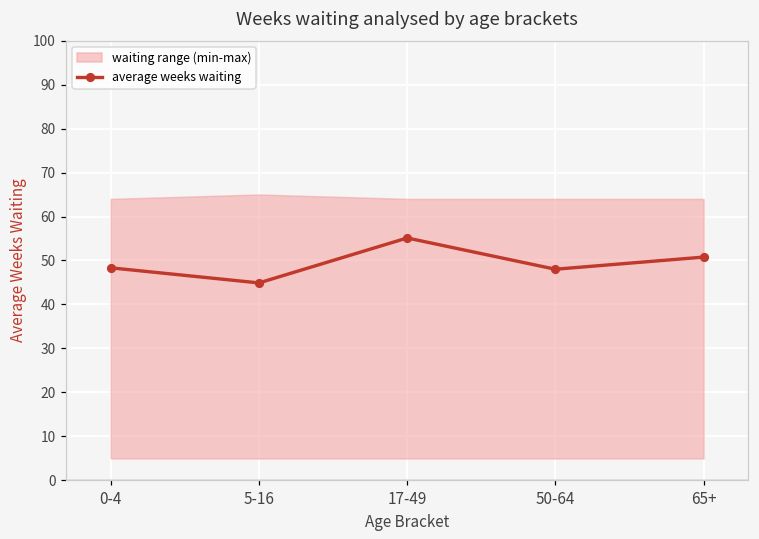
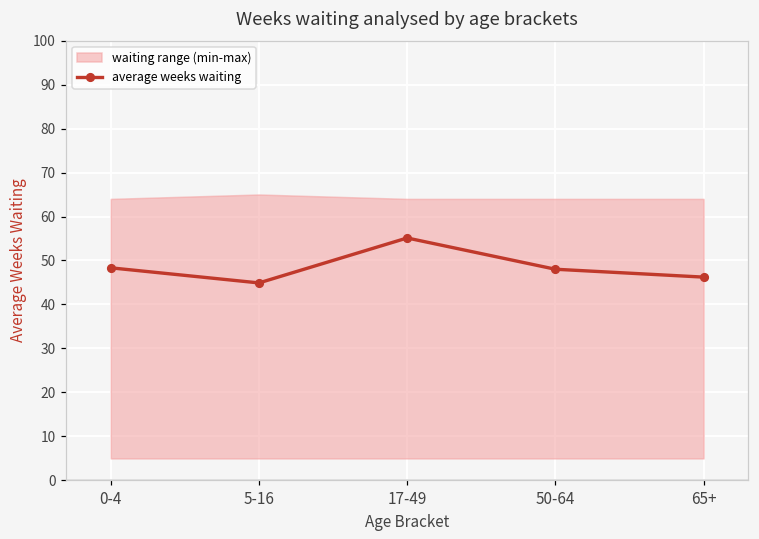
average weeks waiting, 65+: 51 -> 46
